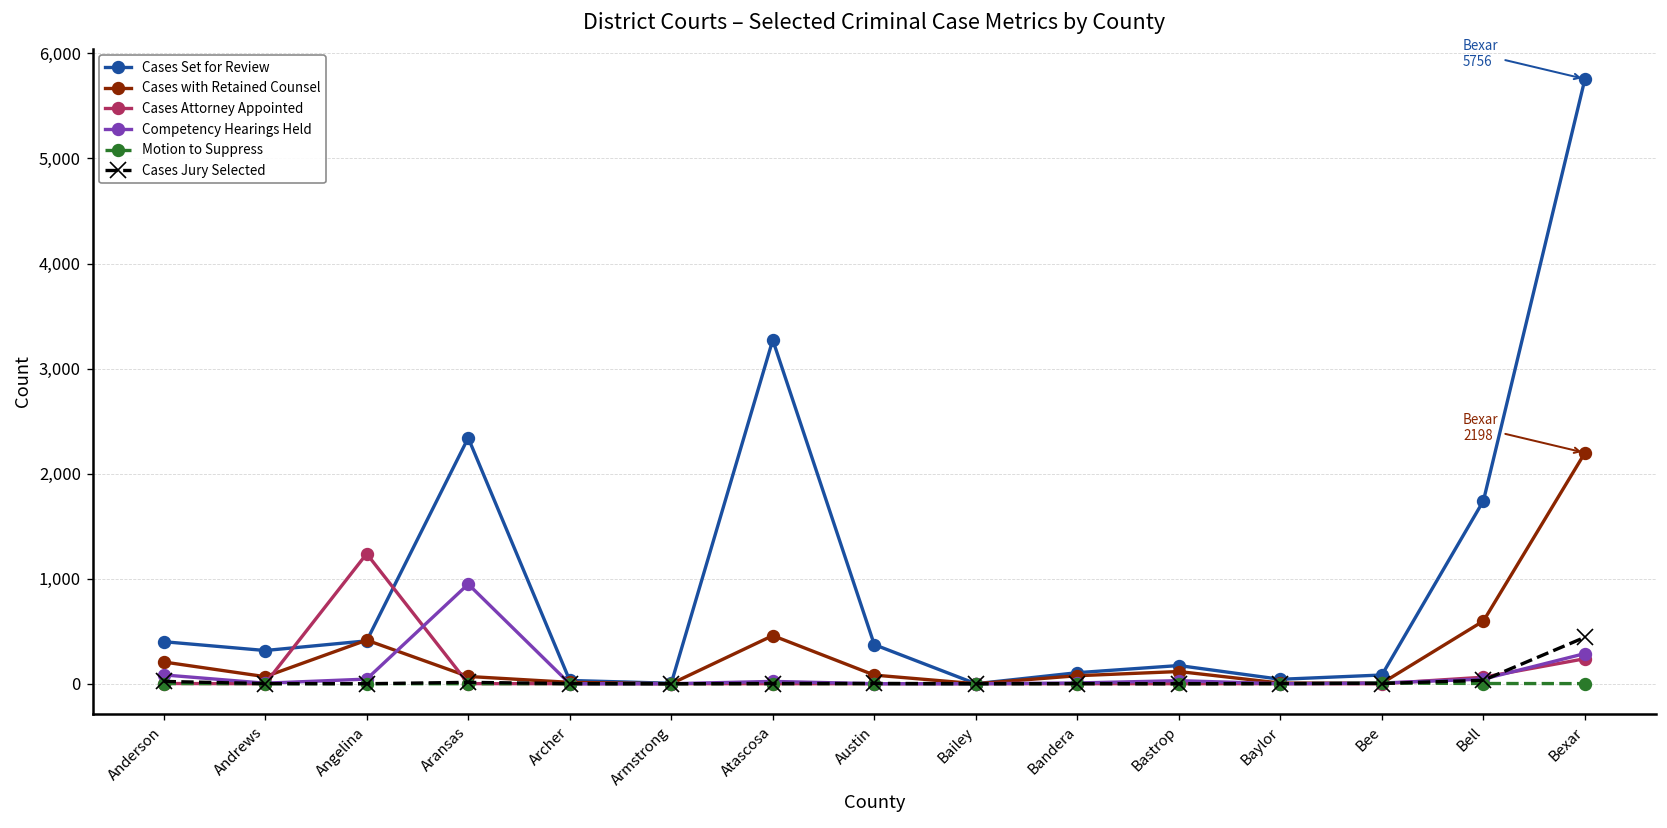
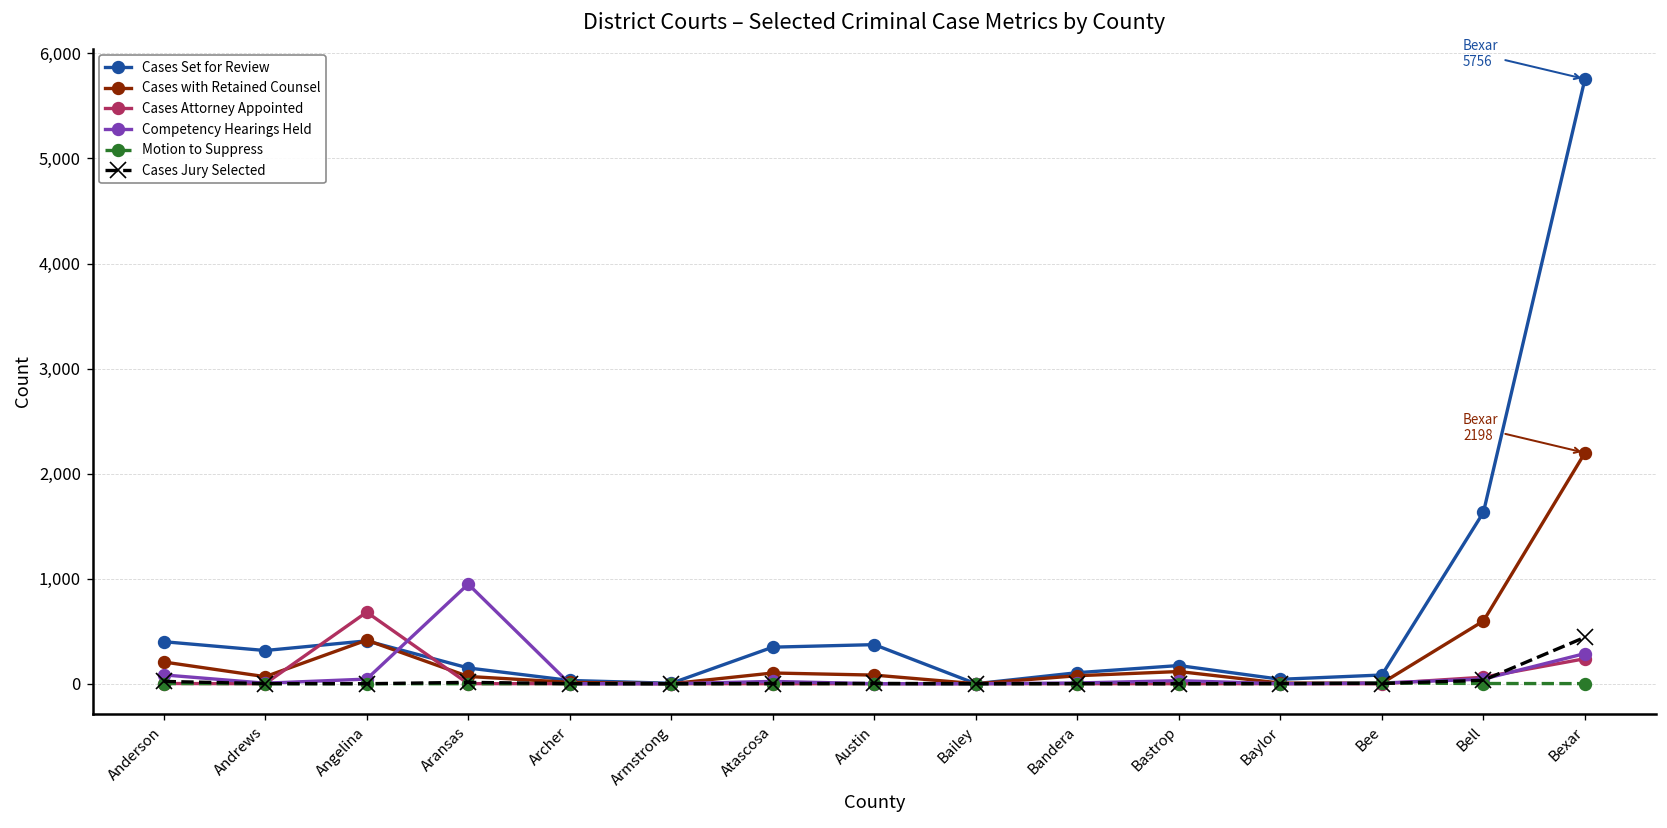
Cases Attorney Appointed, Angelina: 1,200 -> 700
Cases Set for Review, Aransas: 2,300 -> 200
Cases Set for Review, Atascosa: 3,300 -> 300
Cases with Retained Counsel, Atascosa: 500 -> 100
Cases Set for Review, Bell: 1,700 -> 1,600
